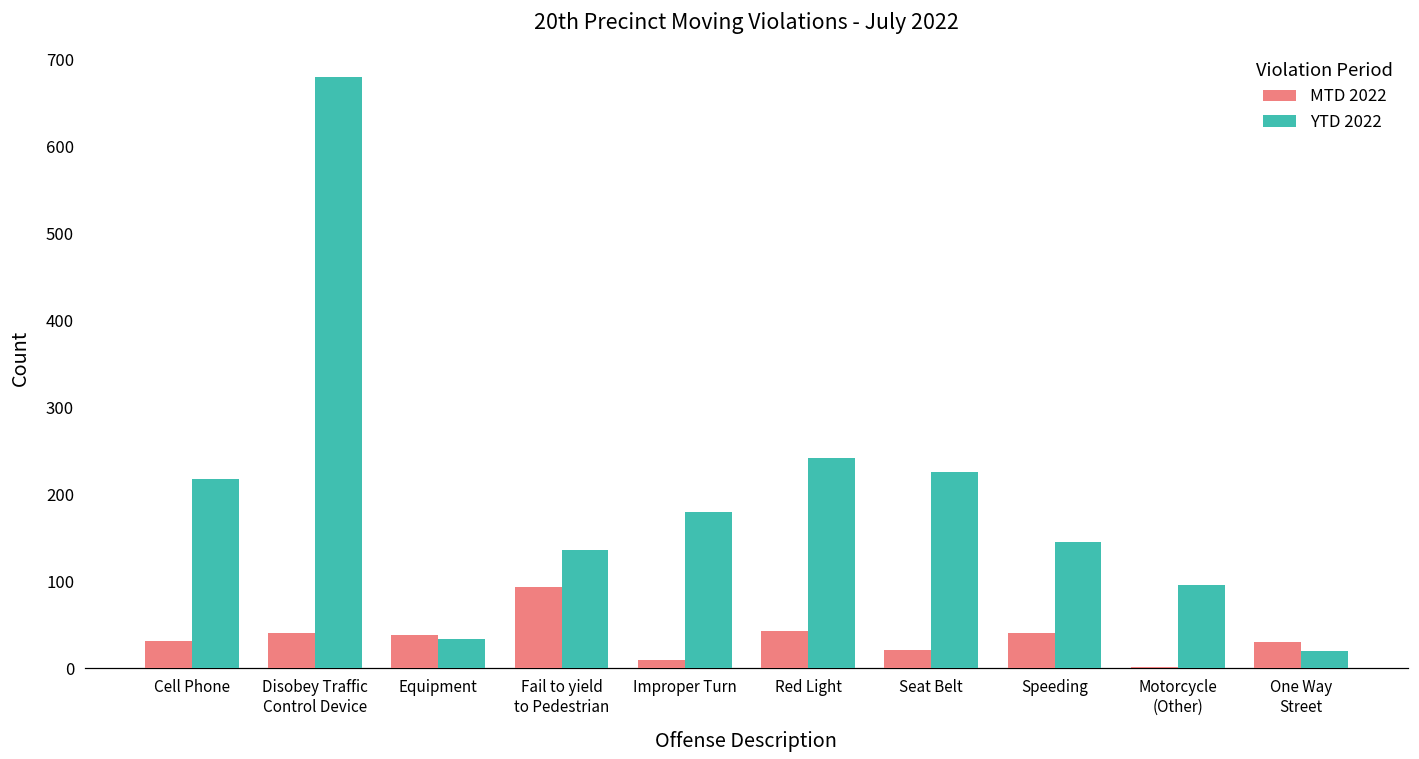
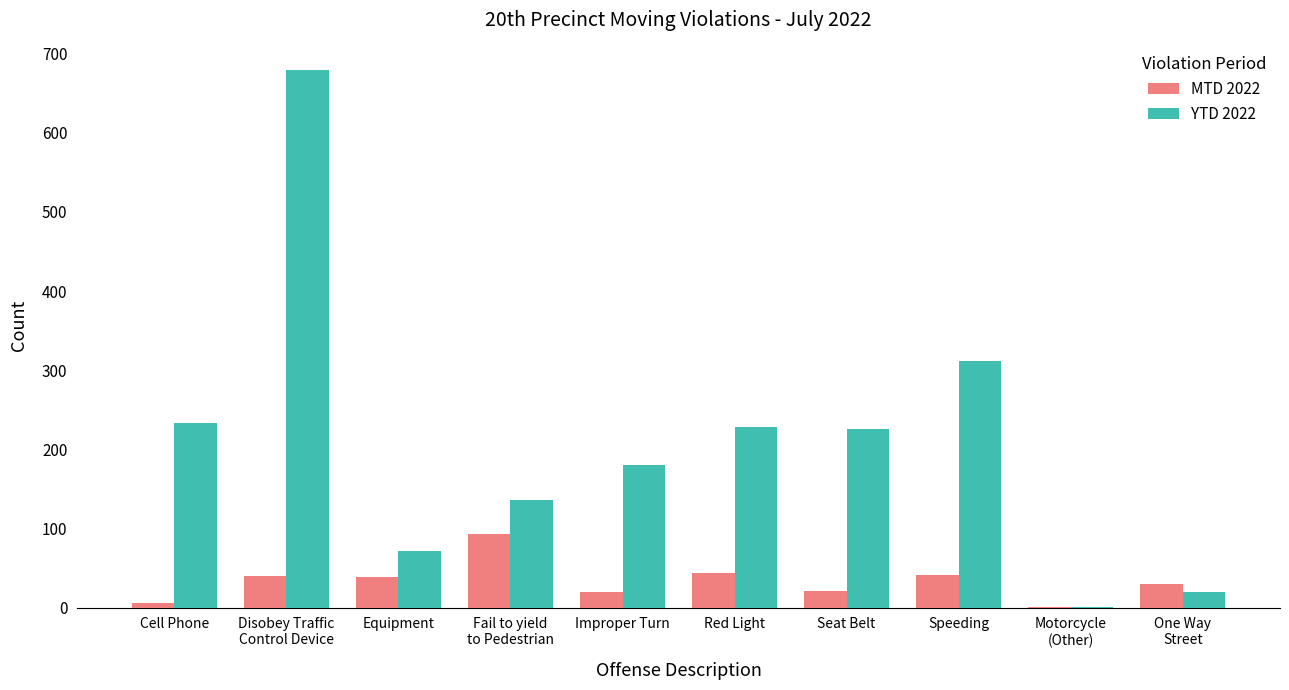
MTD 2022, Cell Phone: 30 -> 10
YTD 2022, Cell Phone: 220 -> 230
YTD 2022, Equipment: 30 -> 70
MTD 2022, Improper Turn: 10 -> 20
YTD 2022, Red Light: 240 -> 230
YTD 2022, Speeding: 150 -> 310
YTD 2022, Motorcycle (Other): 100 -> 0
